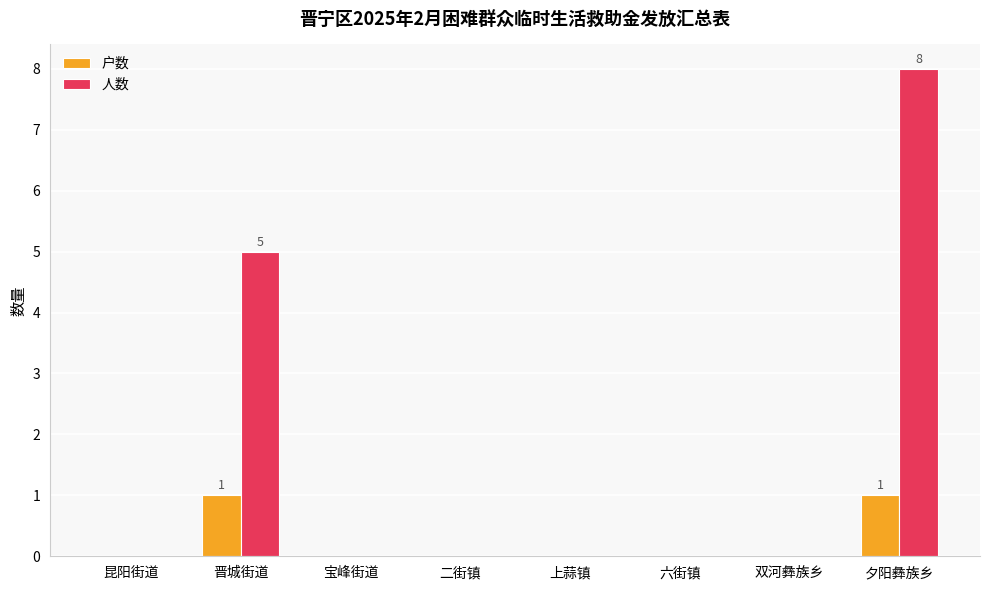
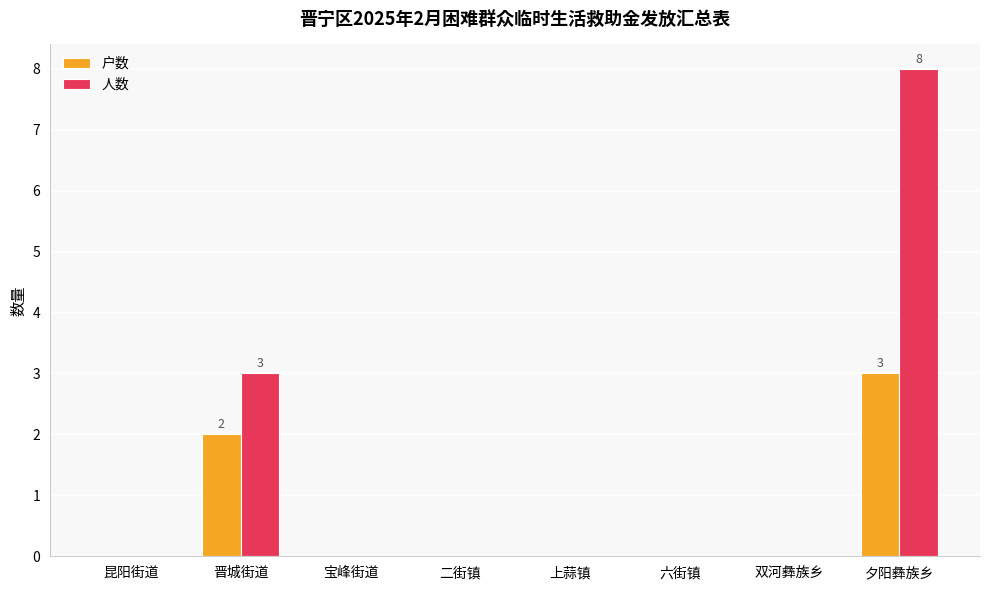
户数, 晋城街道: 1 -> 2
人数, 晋城街道: 5 -> 3
户数, 夕阳彝族乡: 1 -> 3
